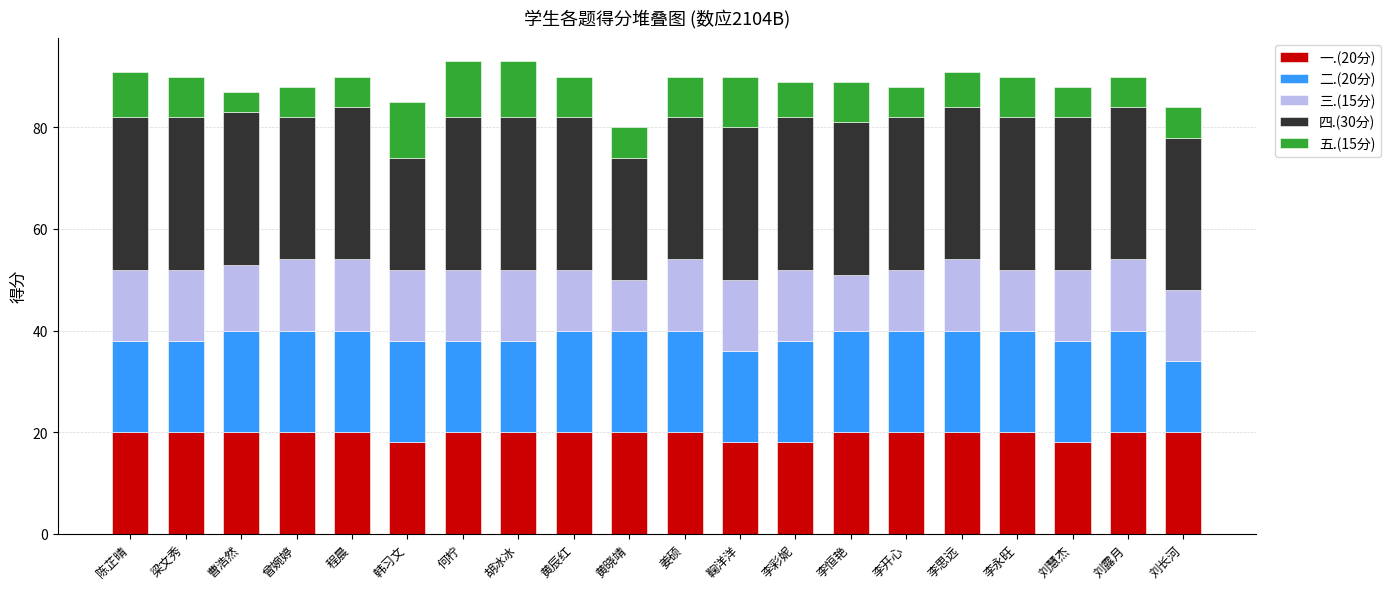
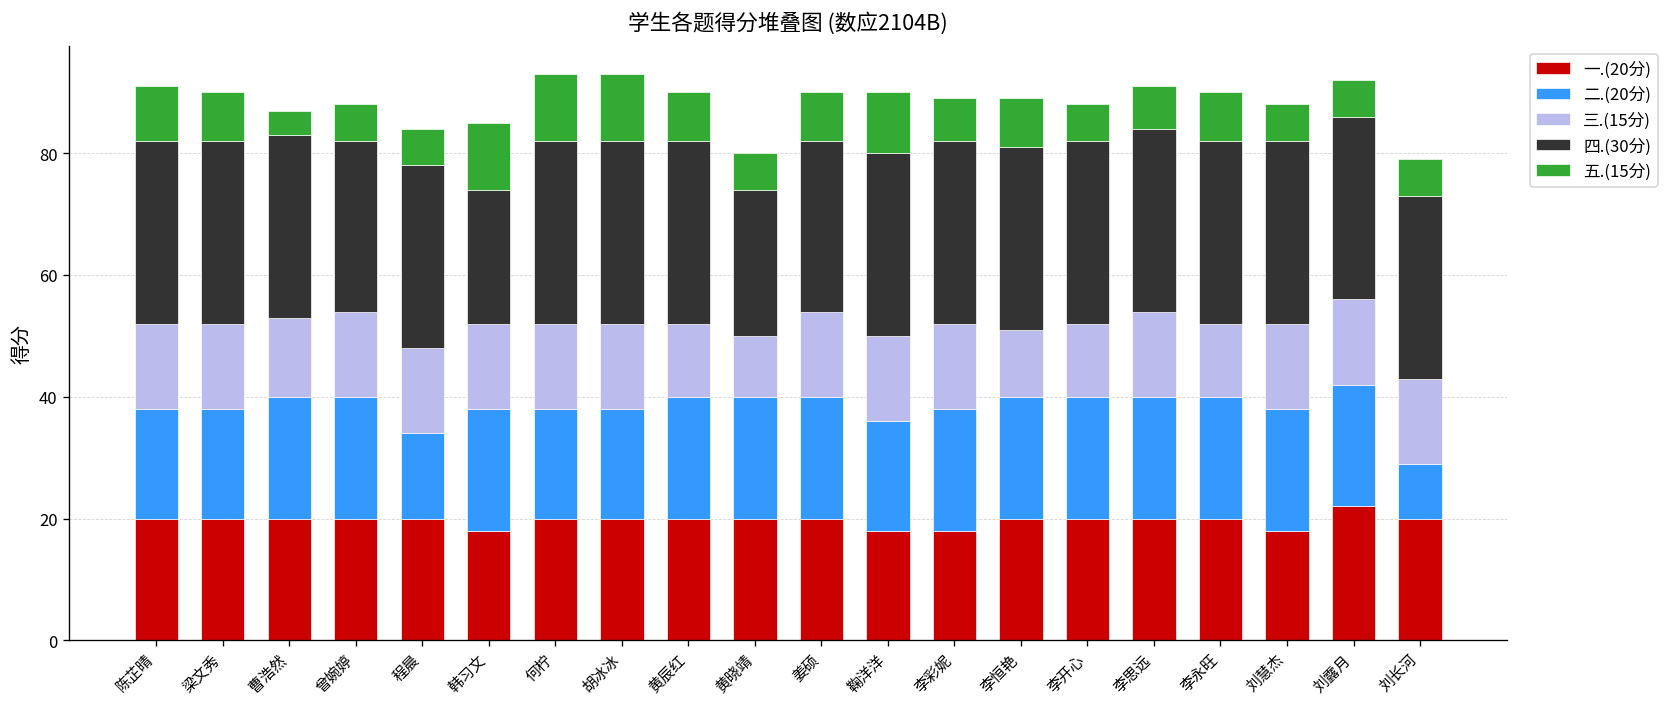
二.(20分), 程晨: 20 -> 14
一.(20分), 刘露月: 20 -> 22
二.(20分), 刘长河: 14 -> 9
